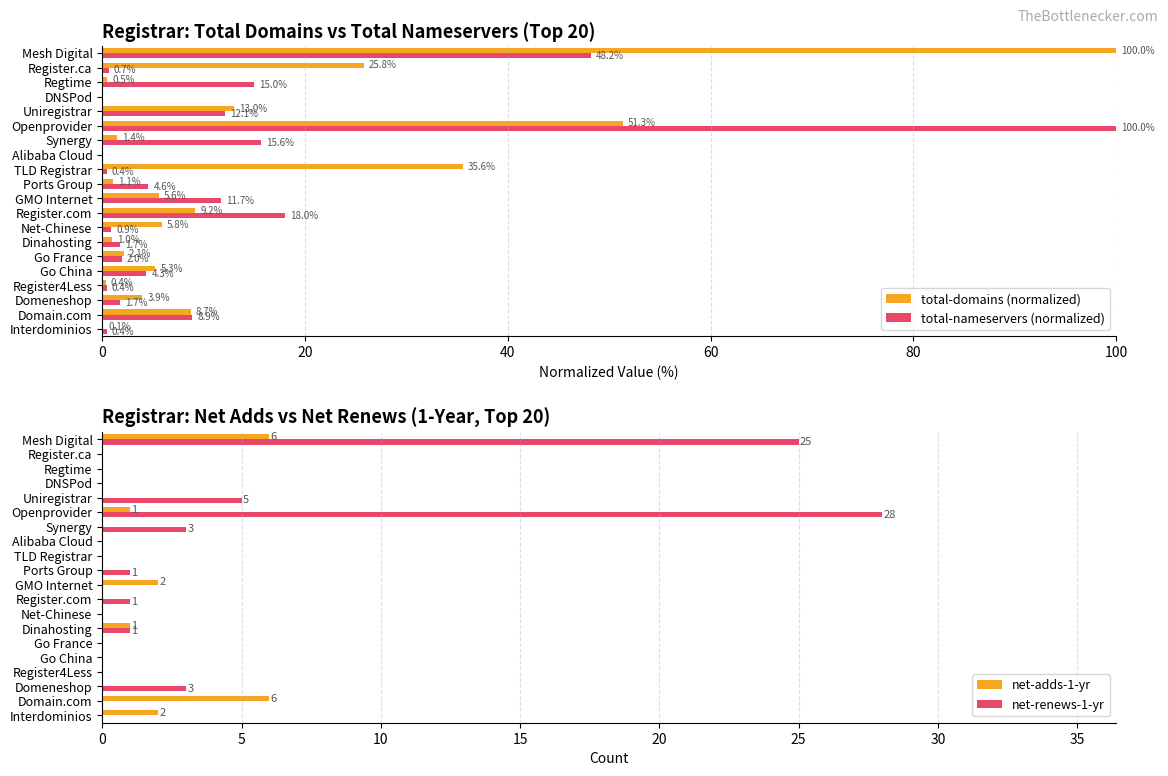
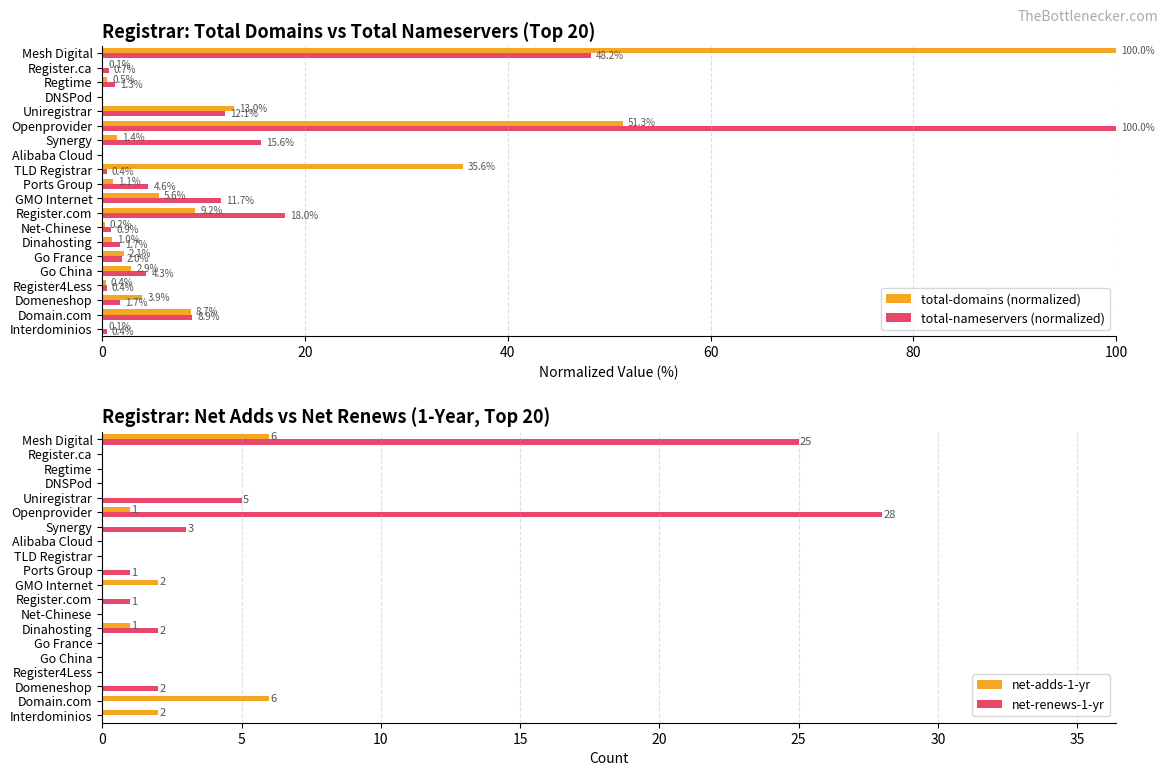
Registrar: Total Domains vs Total Nameservers (Top 20), total-domains (normalized), Register.ca: 25.8% -> 0.1%
Registrar: Total Domains vs Total Nameservers (Top 20), total-nameservers (normalized), Regtime: 15.0% -> 1.3%
Registrar: Total Domains vs Total Nameservers (Top 20), total-domains (normalized), Net-Chinese: 5.8% -> 0.2%
Registrar: Total Domains vs Total Nameservers (Top 20), total-domains (normalized), Go China: 5.3% -> 2.9%
Registrar: Net Adds vs Net Renews (1-Year, Top 20), net-renews-1-yr, Dinahosting: 1 -> 2
Registrar: Net Adds vs Net Renews (1-Year, Top 20), net-renews-1-yr, Domeneshop: 3 -> 2
